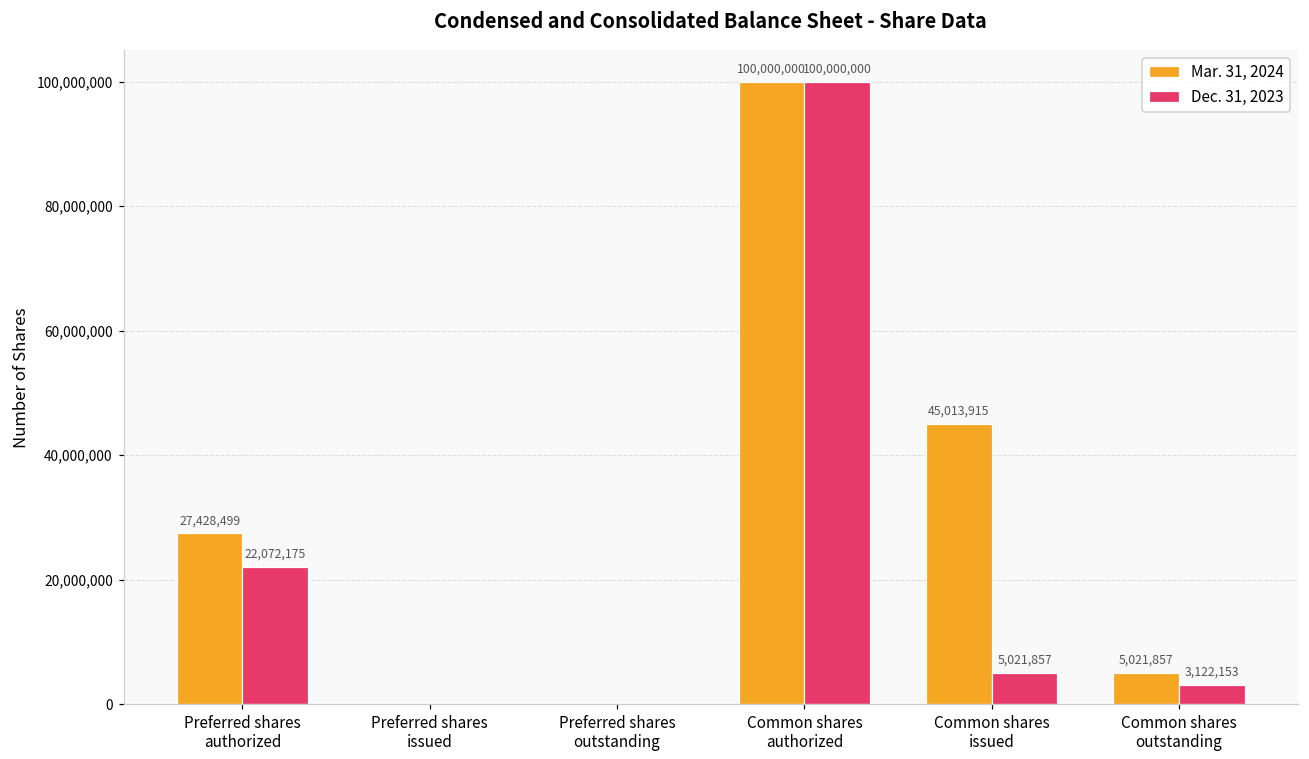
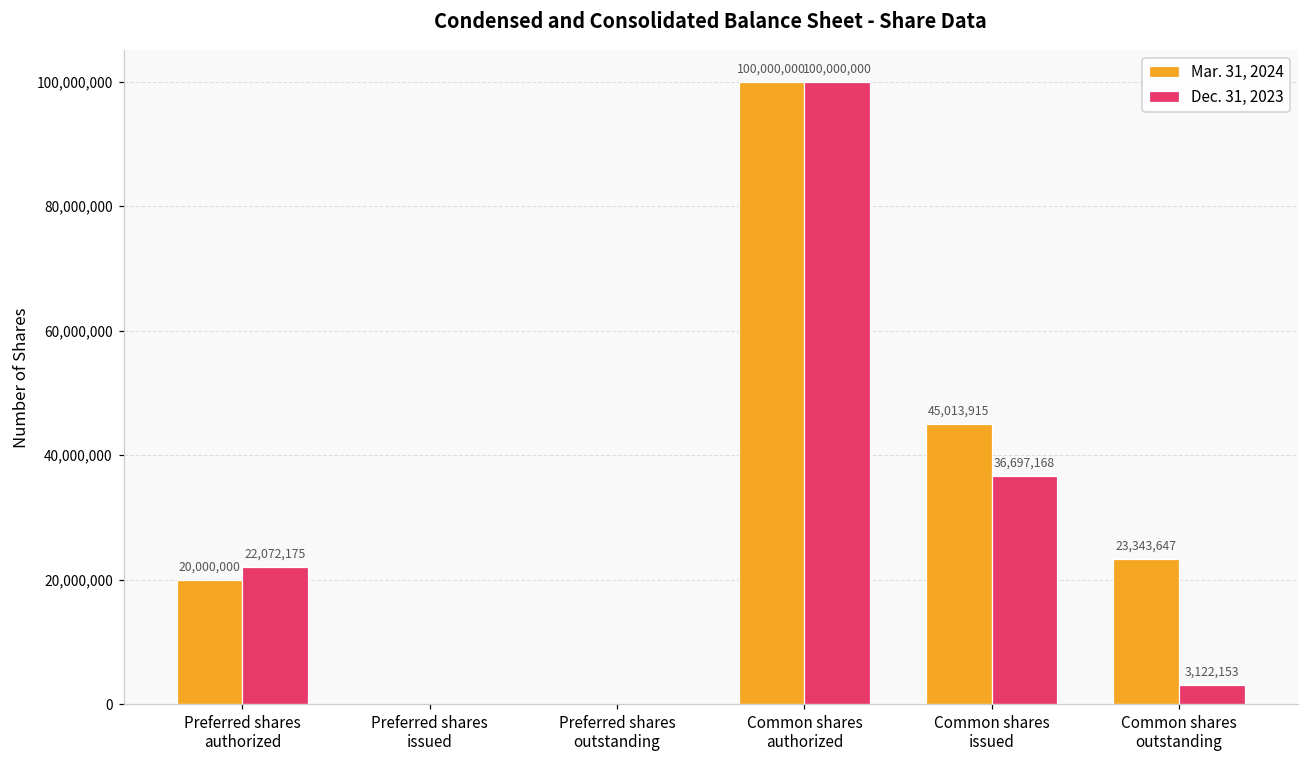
Mar. 31, 2024, Preferred shares authorized: 27,428,499 -> 20,000,000
Dec. 31, 2023, Common shares issued: 5,021,857 -> 36,697,168
Mar. 31, 2024, Common shares outstanding: 5,021,857 -> 23,343,647
